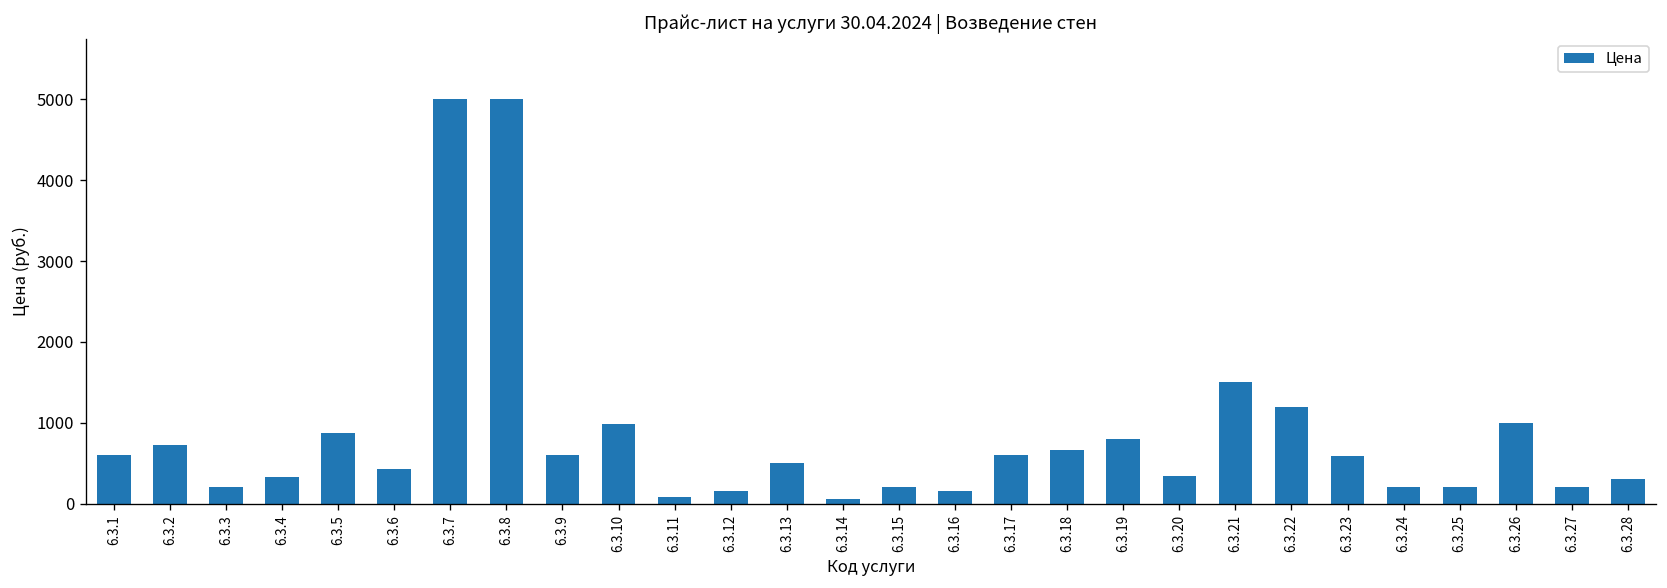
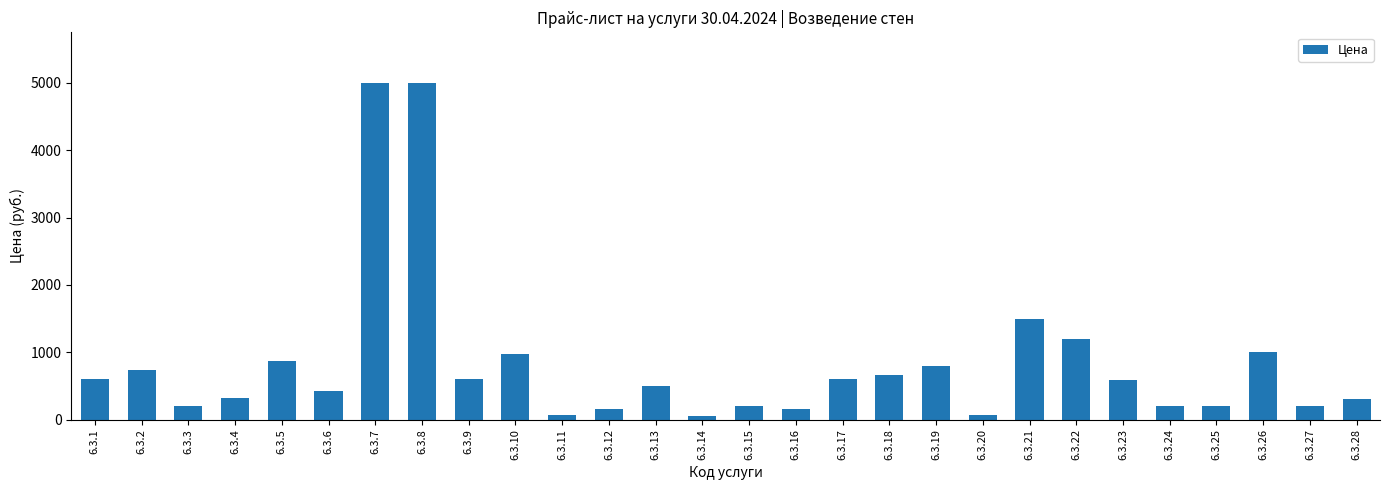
6.3.20: 300 -> 100
